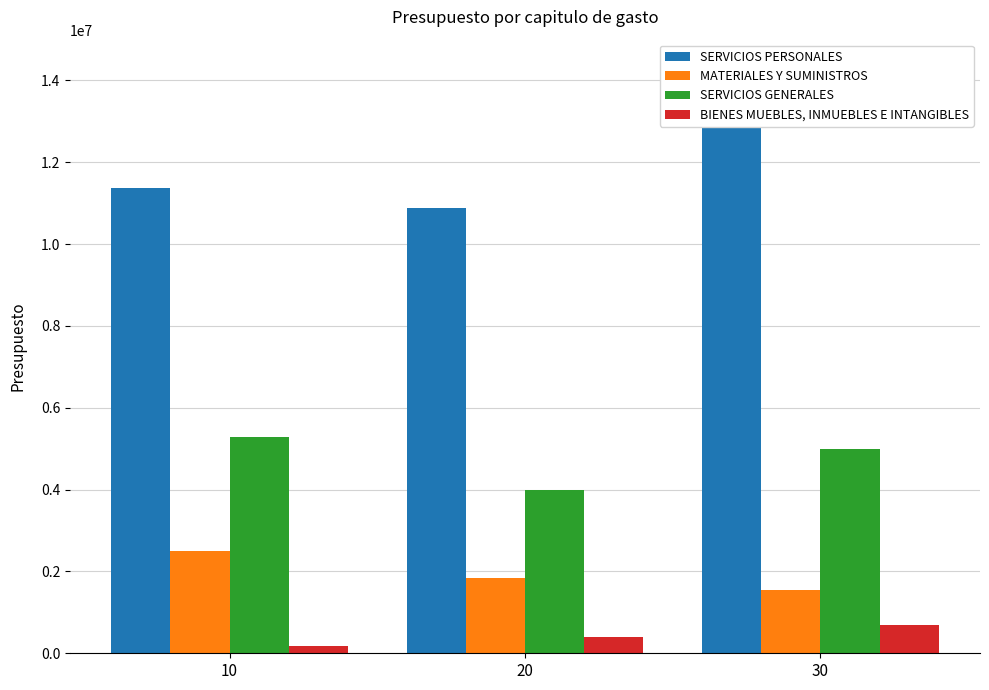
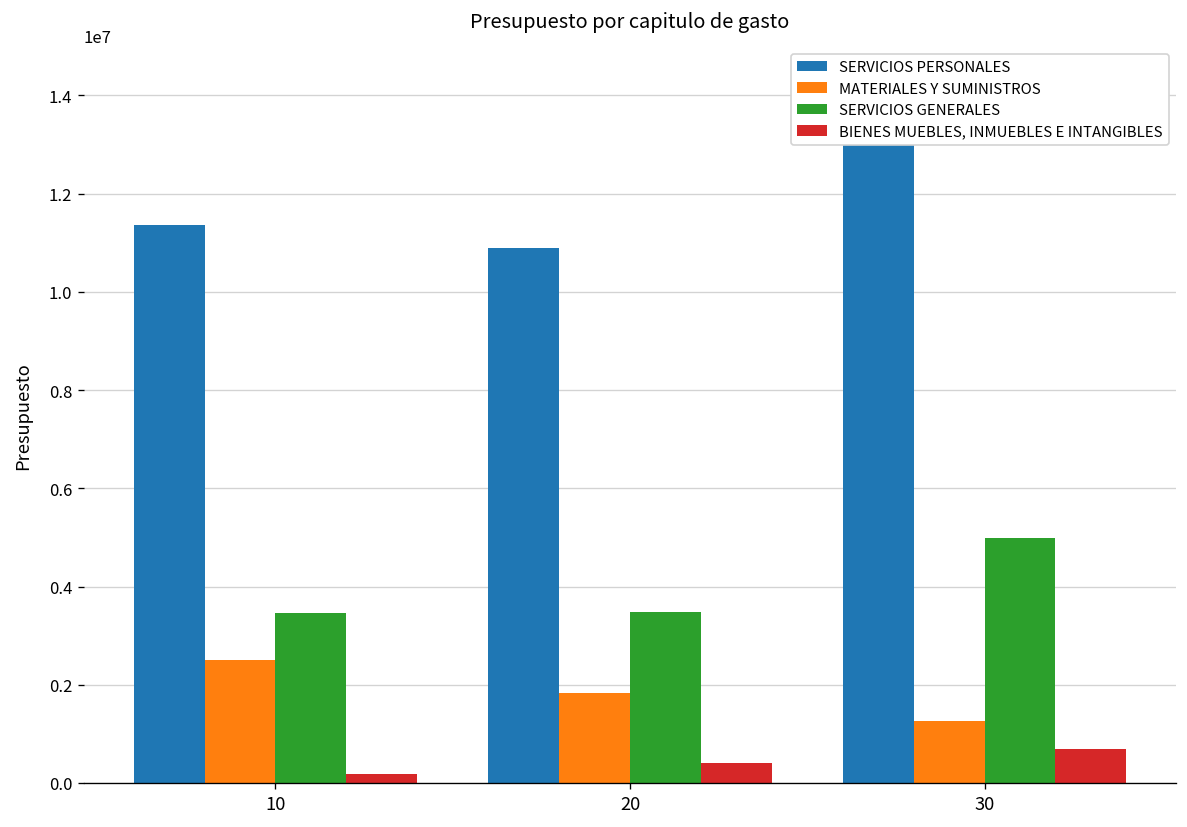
SERVICIOS GENERALES, 10: 5300000 -> 3500000
SERVICIOS GENERALES, 20: 4000000 -> 3500000
MATERIALES Y SUMINISTROS, 30: 1600000 -> 1300000
